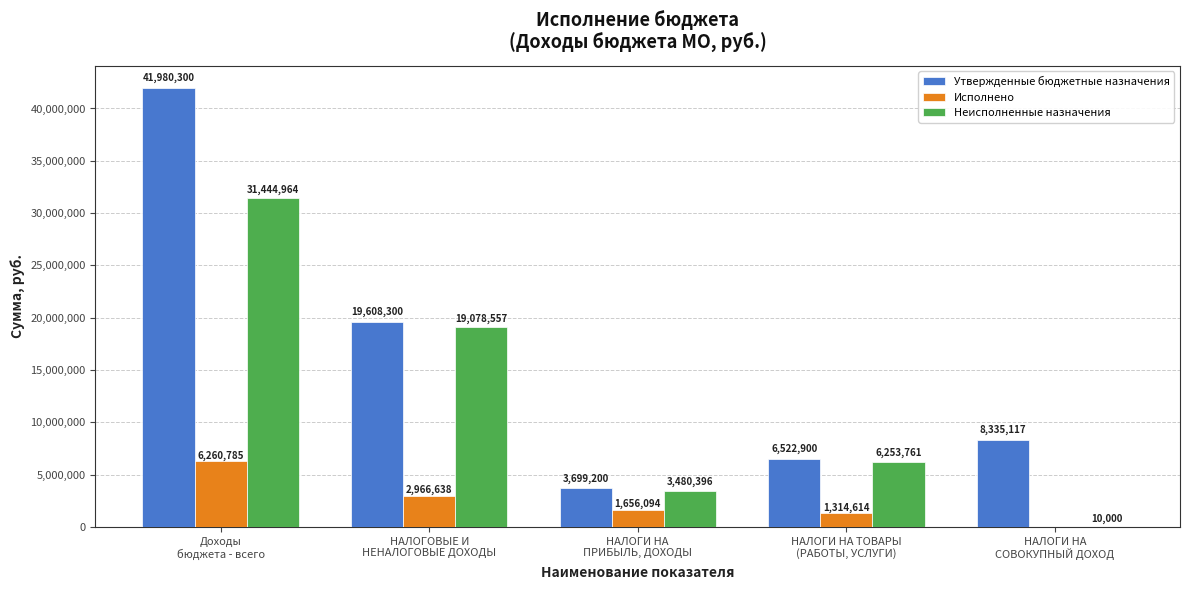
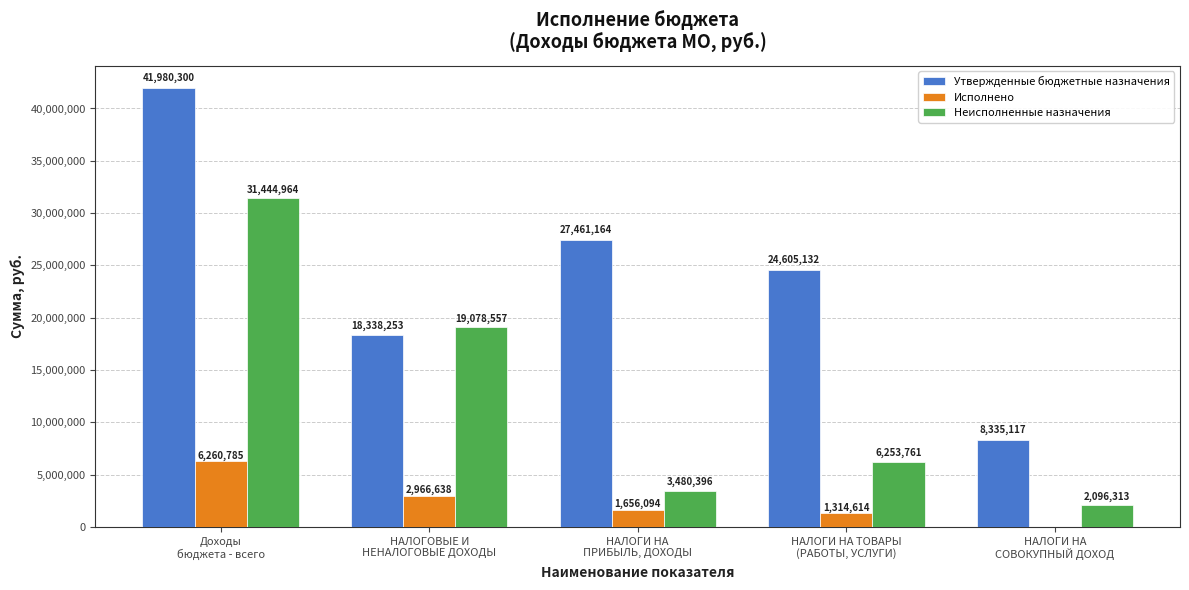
Утвержденные бюджетные назначения, НАЛОГОВЫЕ И НЕНАЛОГОВЫЕ ДОХОДЫ: 19,608,300 -> 18,338,253
Утвержденные бюджетные назначения, НАЛОГИ НА ПРИБЫЛЬ, ДОХОДЫ: 3,699,200 -> 27,461,164
Утвержденные бюджетные назначения, НАЛОГИ НА ТОВАРЫ (РАБОТЫ, УСЛУГИ): 6,522,900 -> 24,605,132
Неисполненные назначения, НАЛОГИ НА СОВОКУПНЫЙ ДОХОД: 10,000 -> 2,096,313
